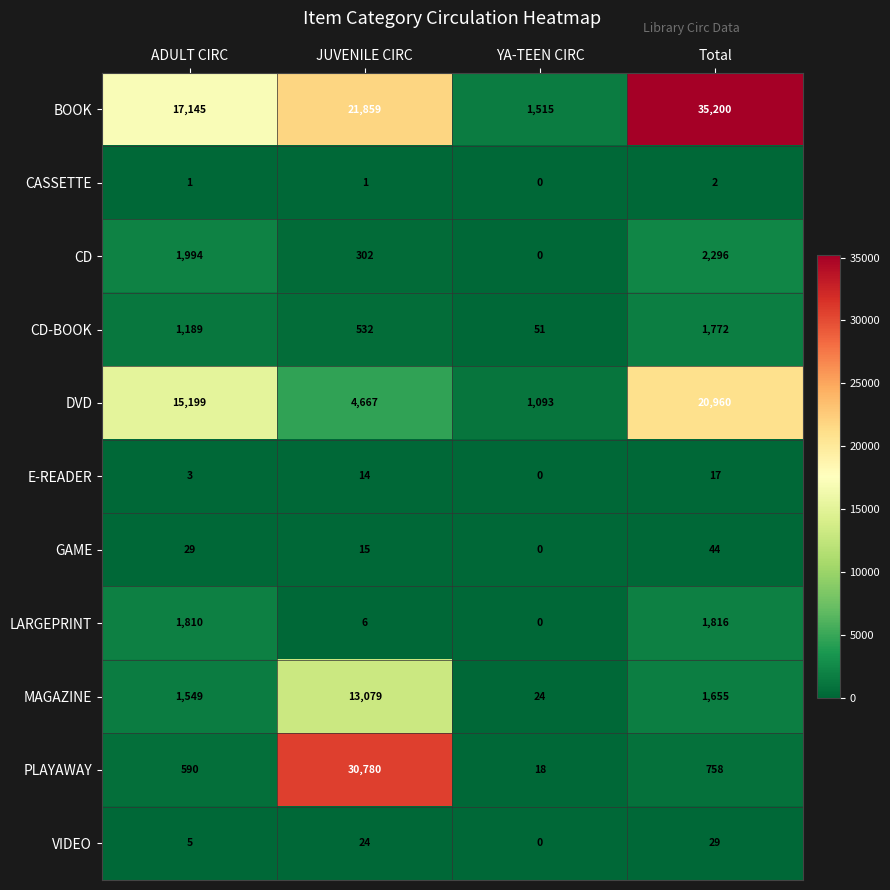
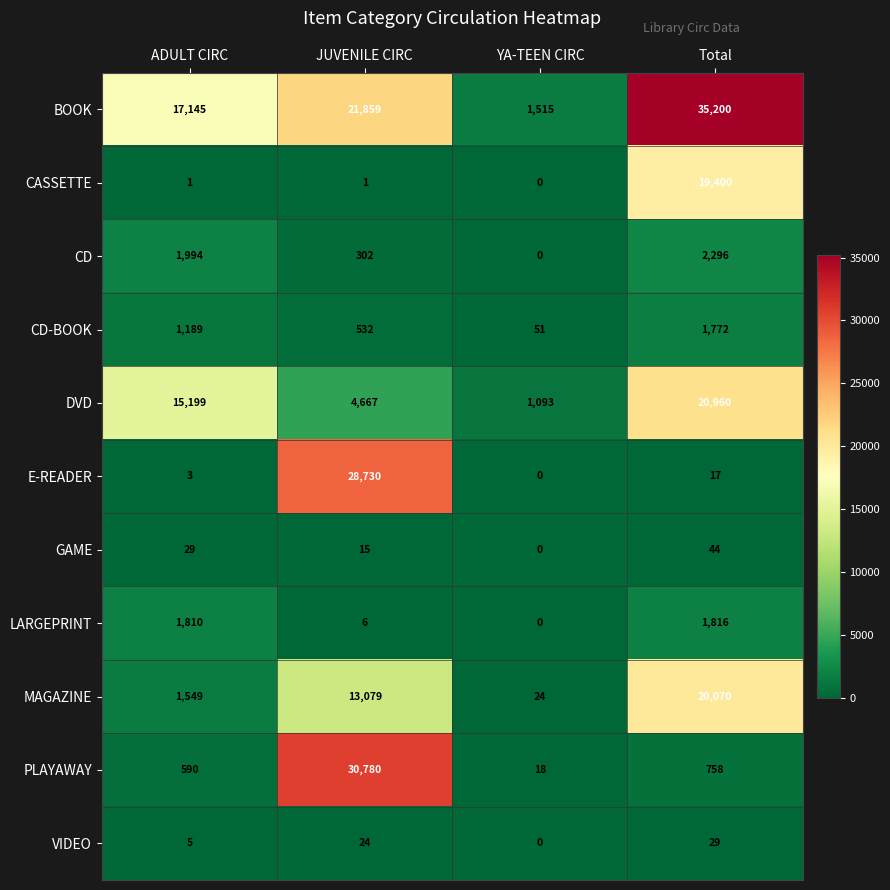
CASSETTE, Total: 2 -> 19,400
E-READER, JUVENILE CIRC: 14 -> 28,730
MAGAZINE, Total: 1,655 -> 20,070
